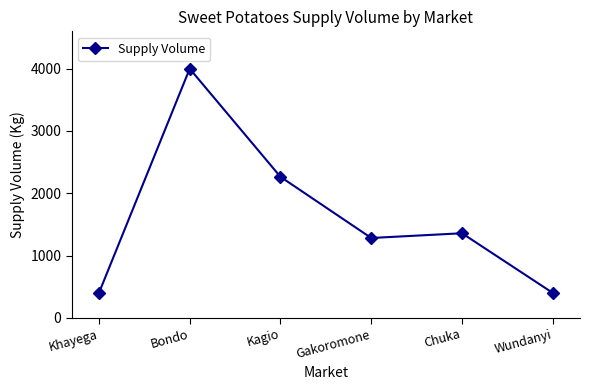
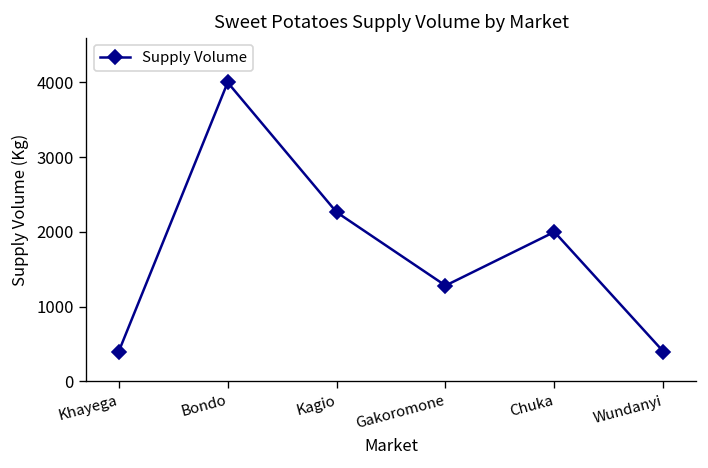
Chuka: 1400 -> 2000
